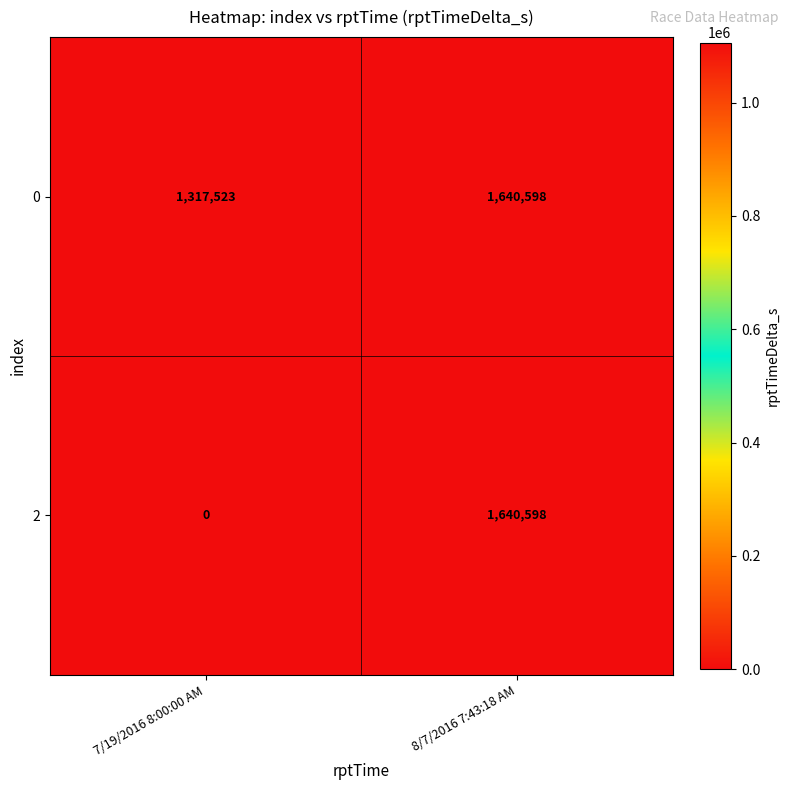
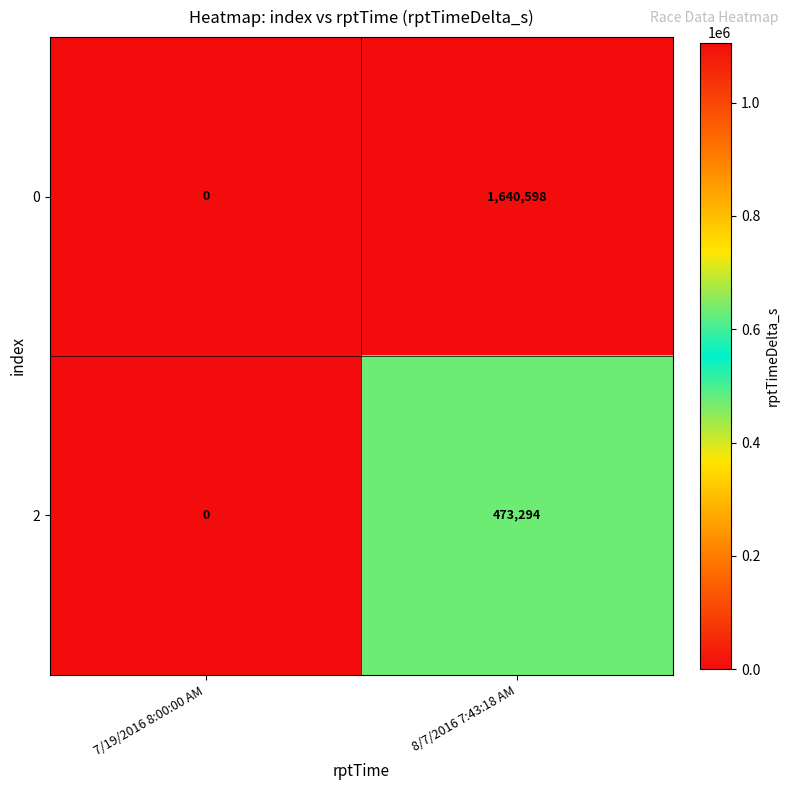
0, 7/19/2016 8:00:00 AM: 1,317,523 -> 0
2, 8/7/2016 7:43:18 AM: 1,640,598 -> 473,294
